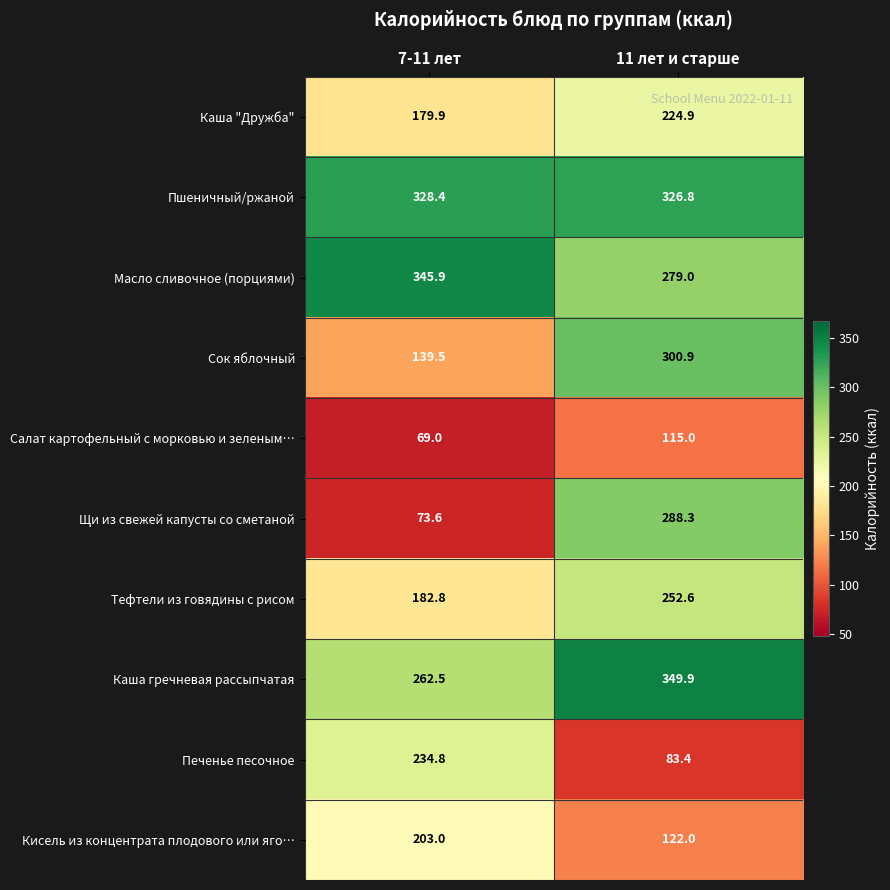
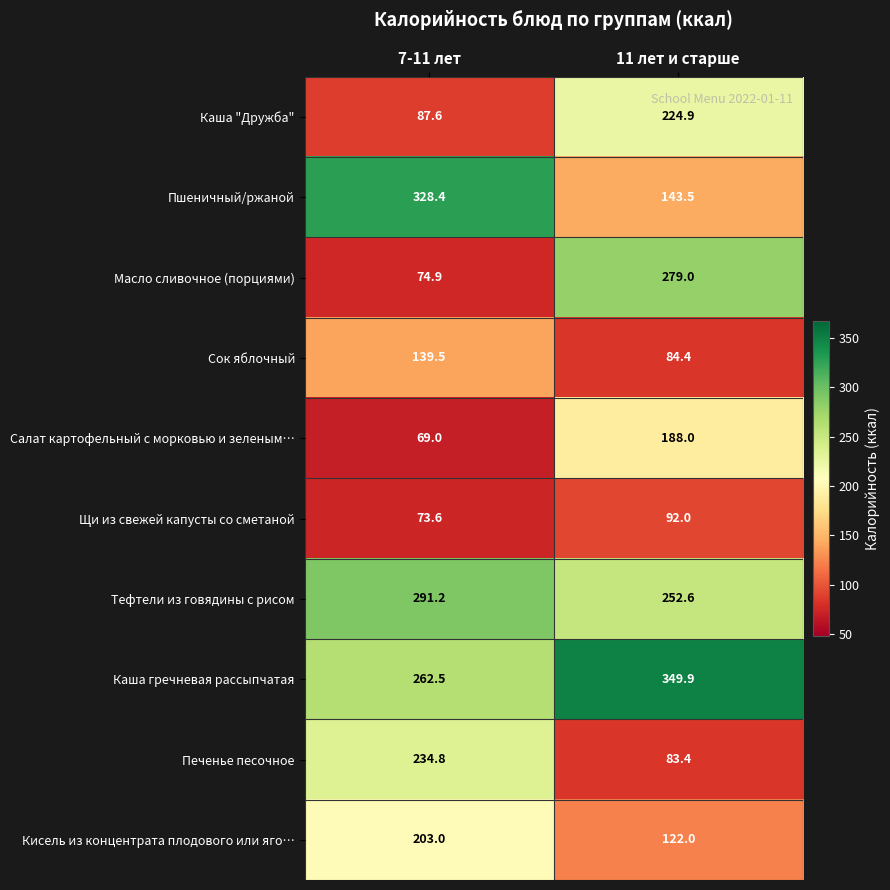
Каша "Дружба", 7-11 лет: 179.9 -> 87.6
Пшеничный/ржаной, 11 лет и старше: 326.8 -> 143.5
Масло сливочное (порциями), 7-11 лет: 345.9 -> 74.9
Сок яблочный, 11 лет и старше: 300.9 -> 84.4
Салат картофельный с морковью и зеленым…, 11 лет и старше: 115.0 -> 188.0
Щи из свежей капусты со сметаной, 11 лет и старше: 288.3 -> 92.0
Тефтели из говядины с рисом, 7-11 лет: 182.8 -> 291.2
